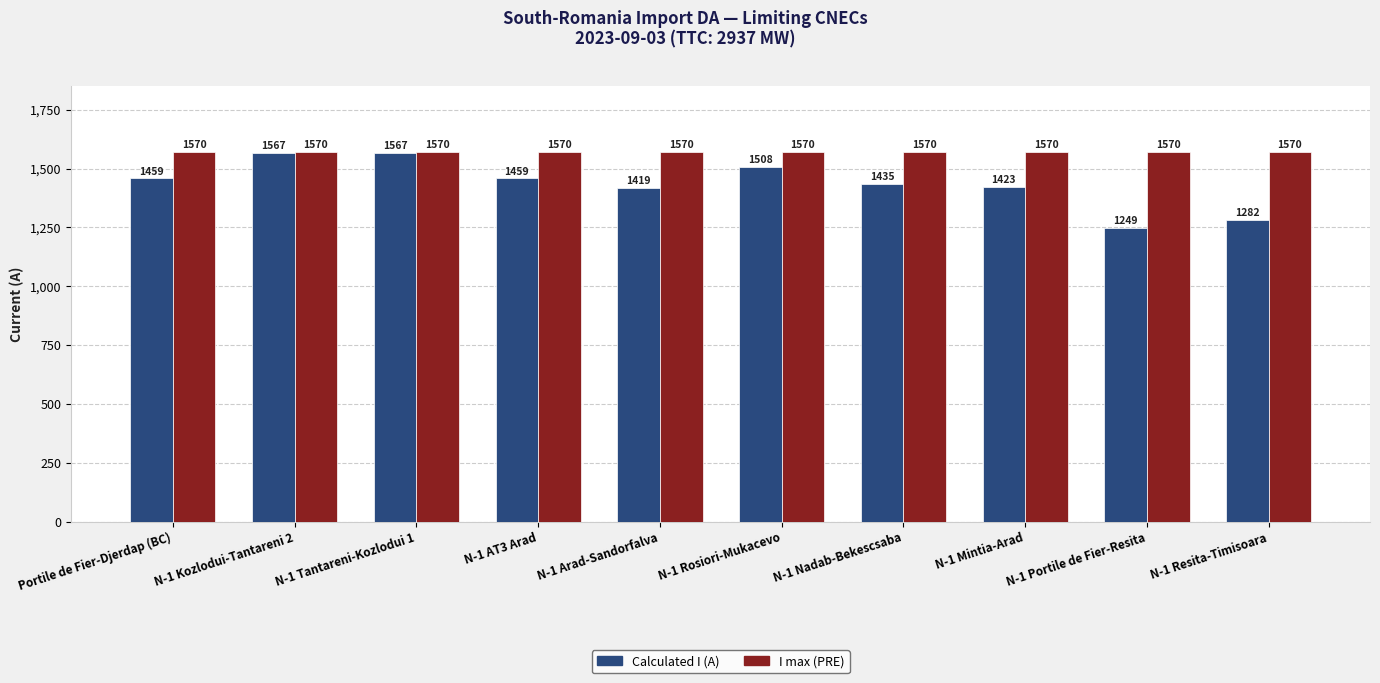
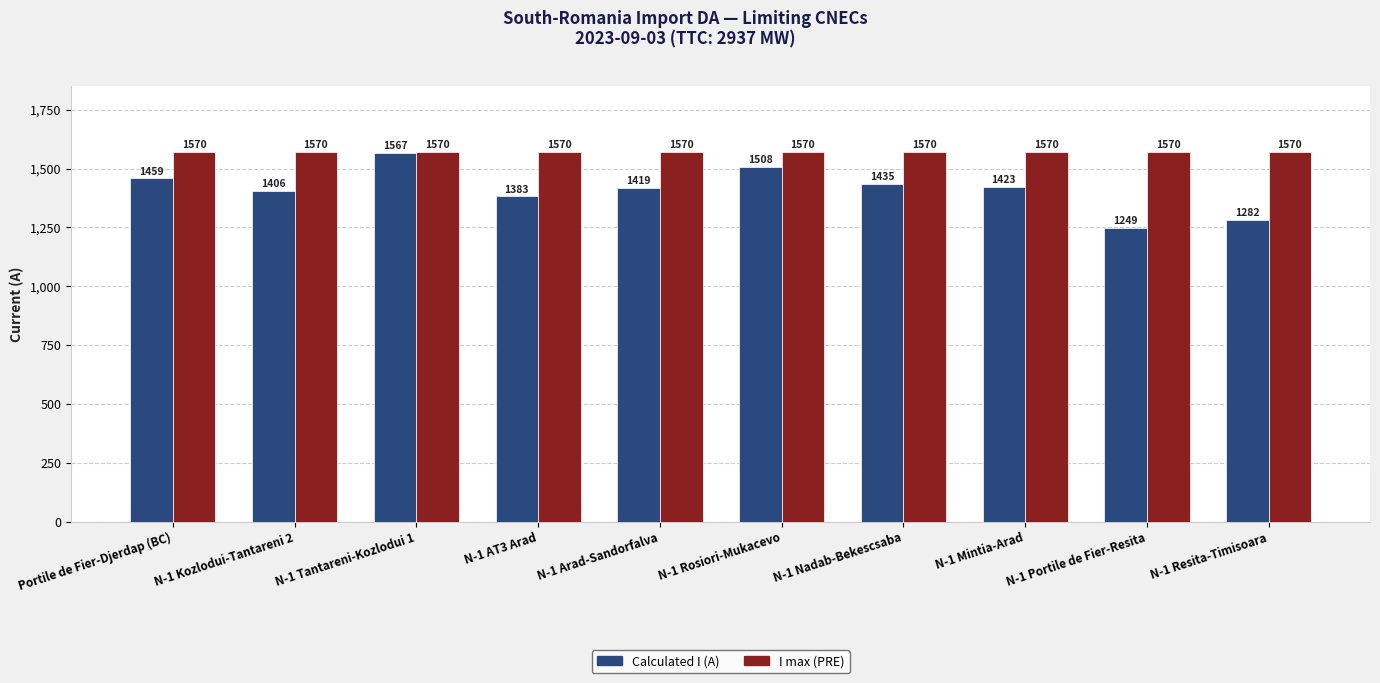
Calculated I (A), N-1 Kozlodui-Tantareni 2: 1567 -> 1406
Calculated I (A), N-1 AT3 Arad: 1459 -> 1383
